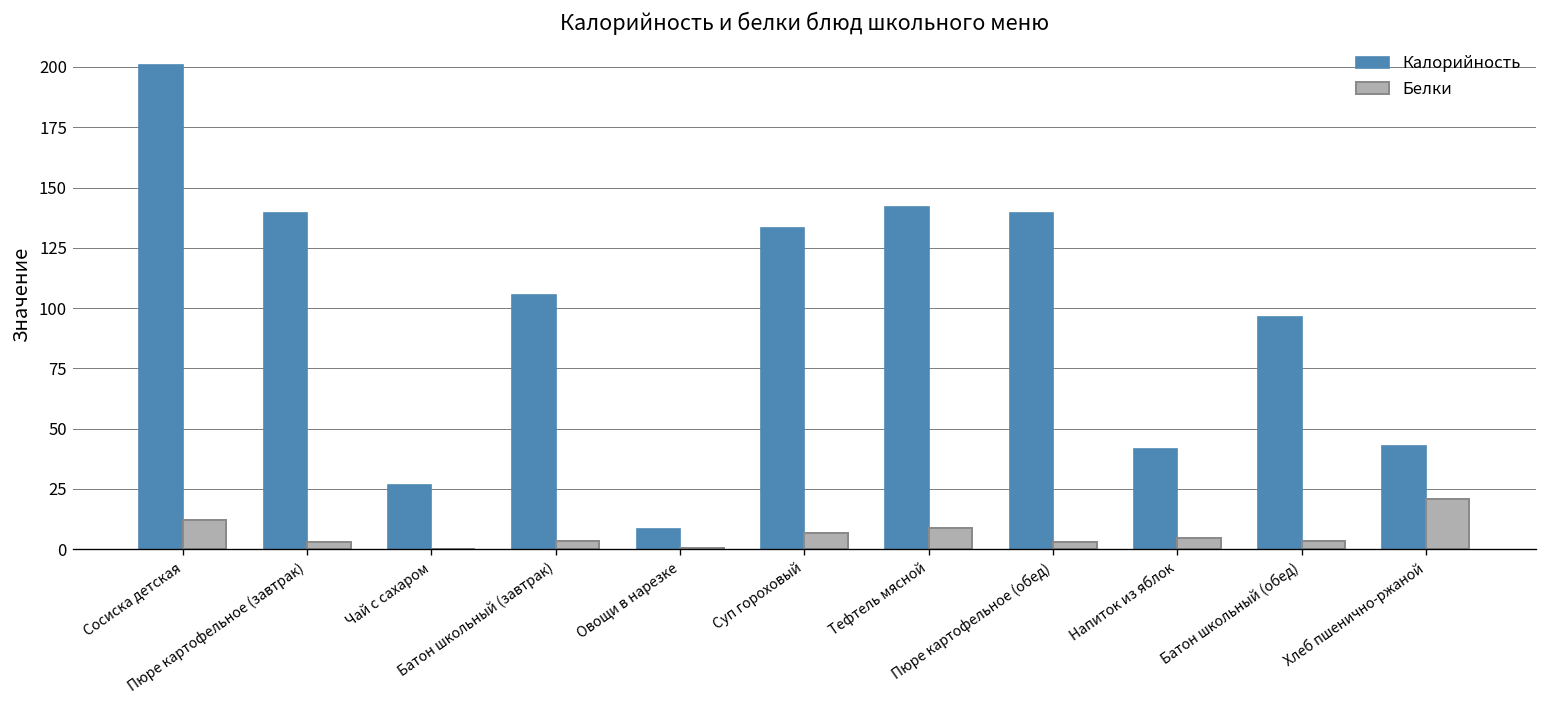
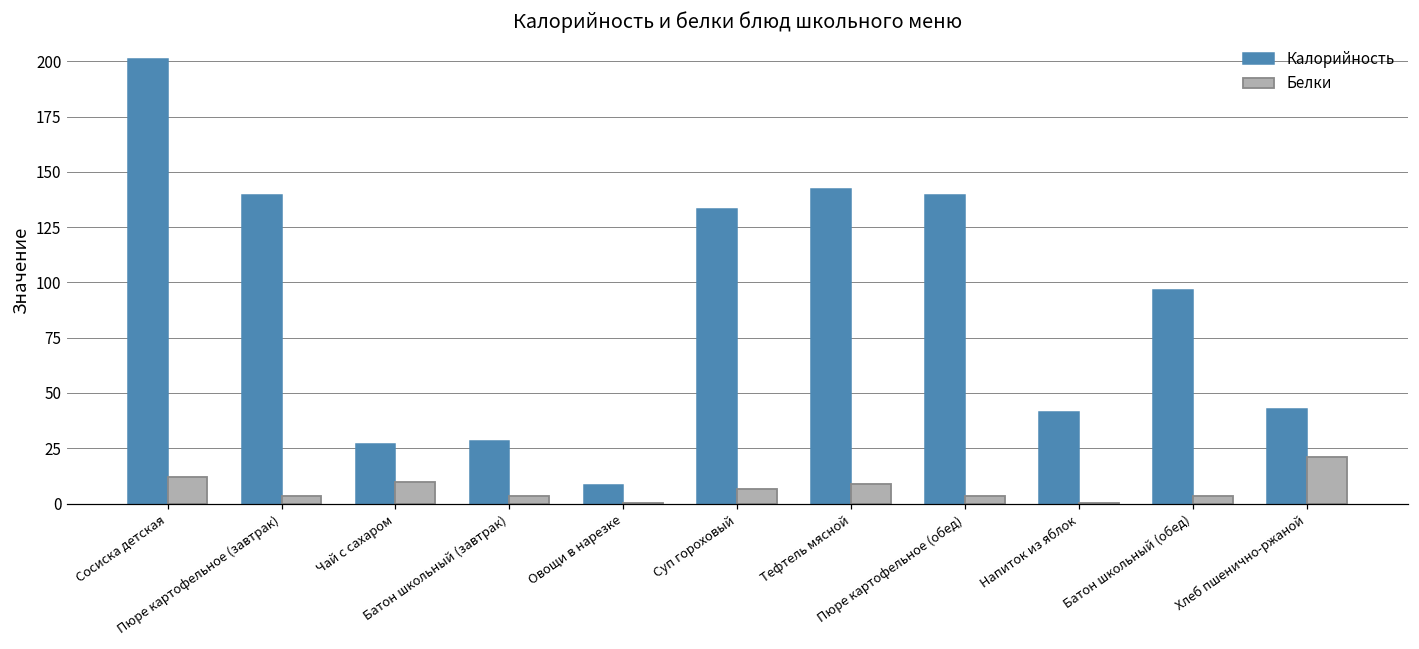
Белки, Чай с сахаром: 0 -> 10
Калорийность, Батон школьный (завтрак): 106 -> 29
Белки, Напиток из яблок: 5 -> 0
